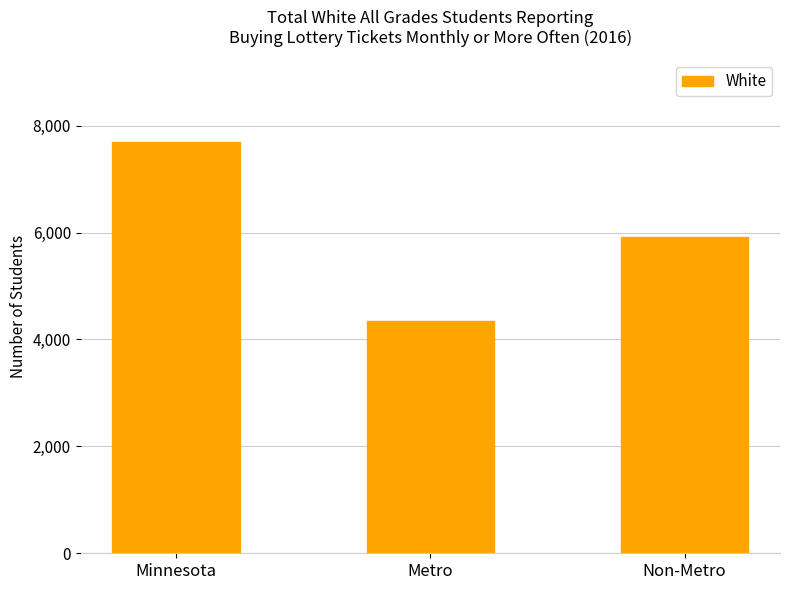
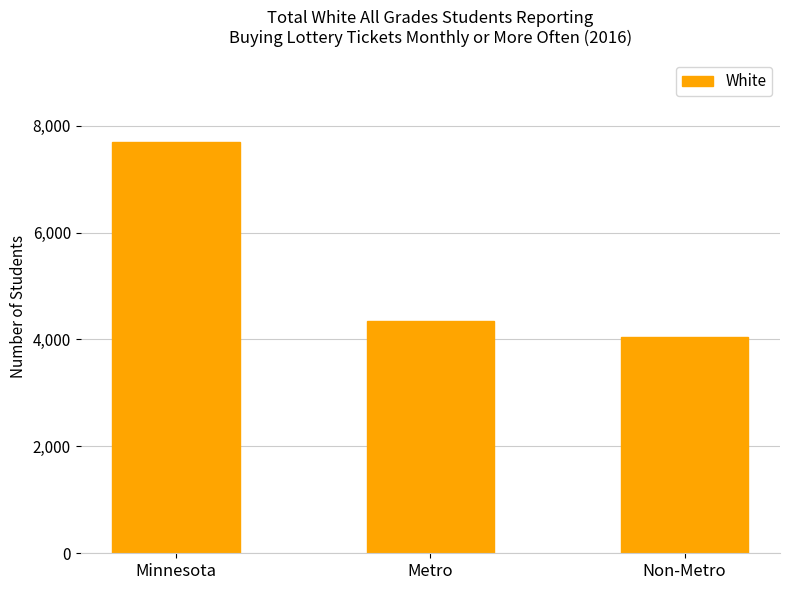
Non-Metro: 5,900 -> 4,000
